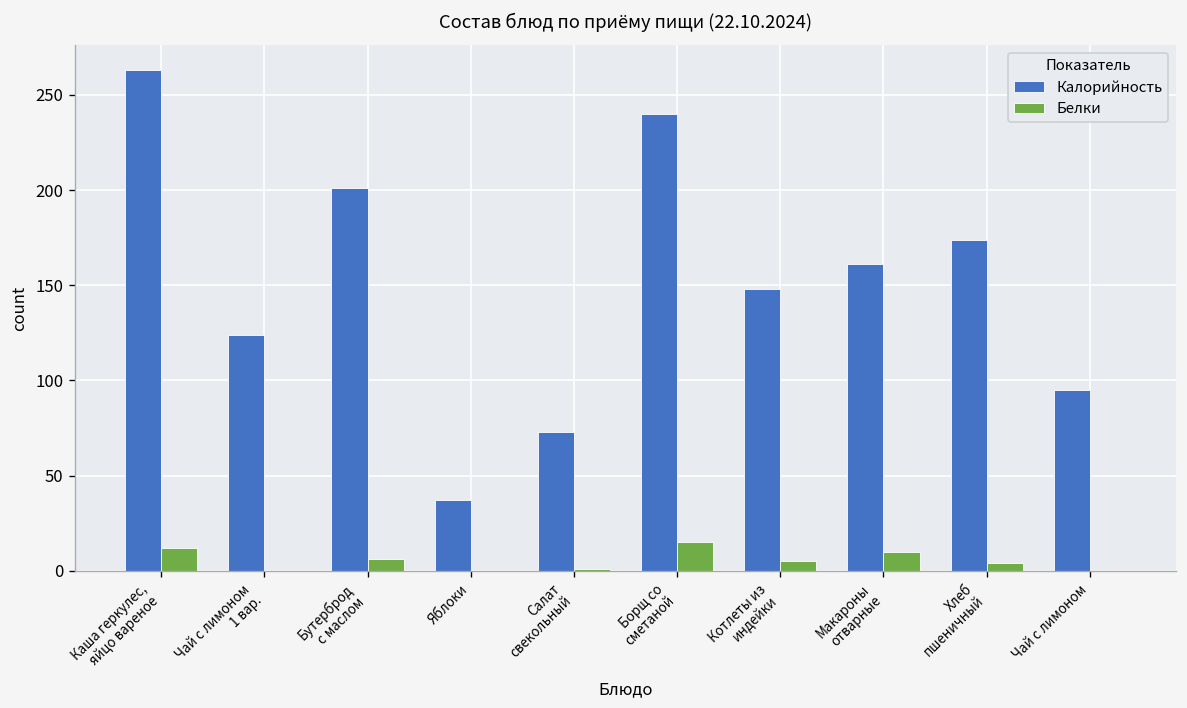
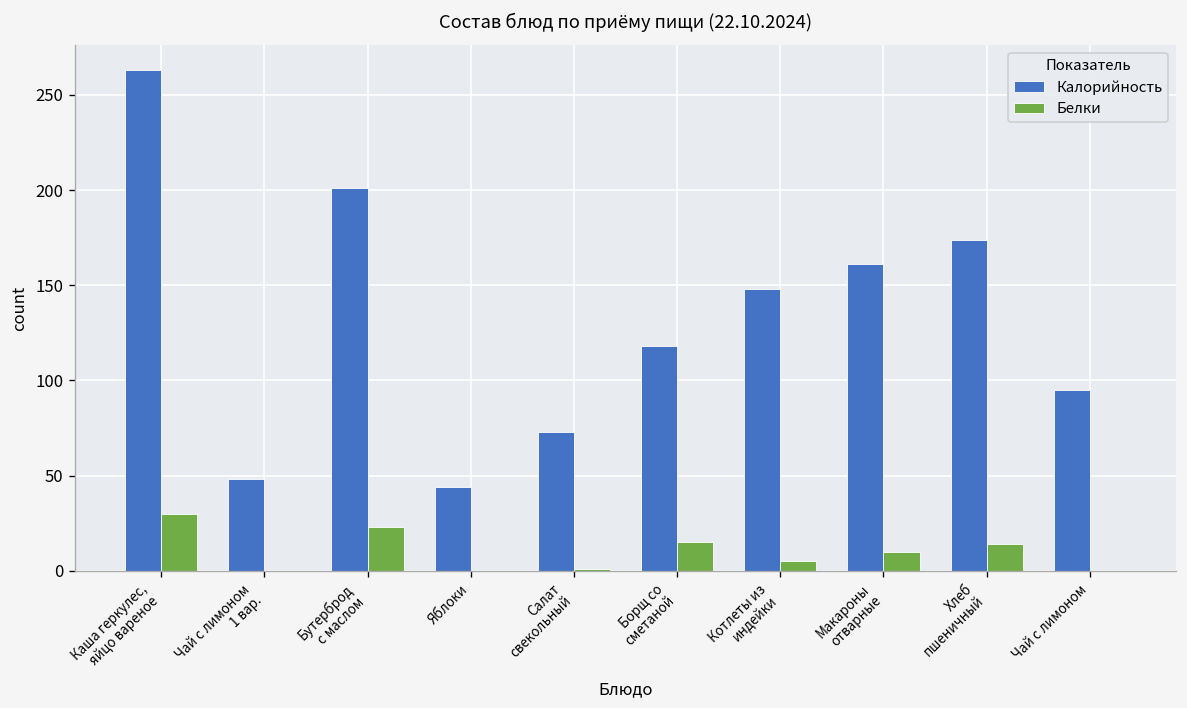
Белки, Каша геркулес, яйцо вареное: 12 -> 30
Калорийность, Чай с лимоном 1 вар.: 124 -> 48
Белки, Бутерброд с маслом: 6 -> 23
Калорийность, Яблоки: 37 -> 44
Калорийность, Борщ со сметаной: 240 -> 118
Белки, Хлеб пшеничный: 4 -> 14
